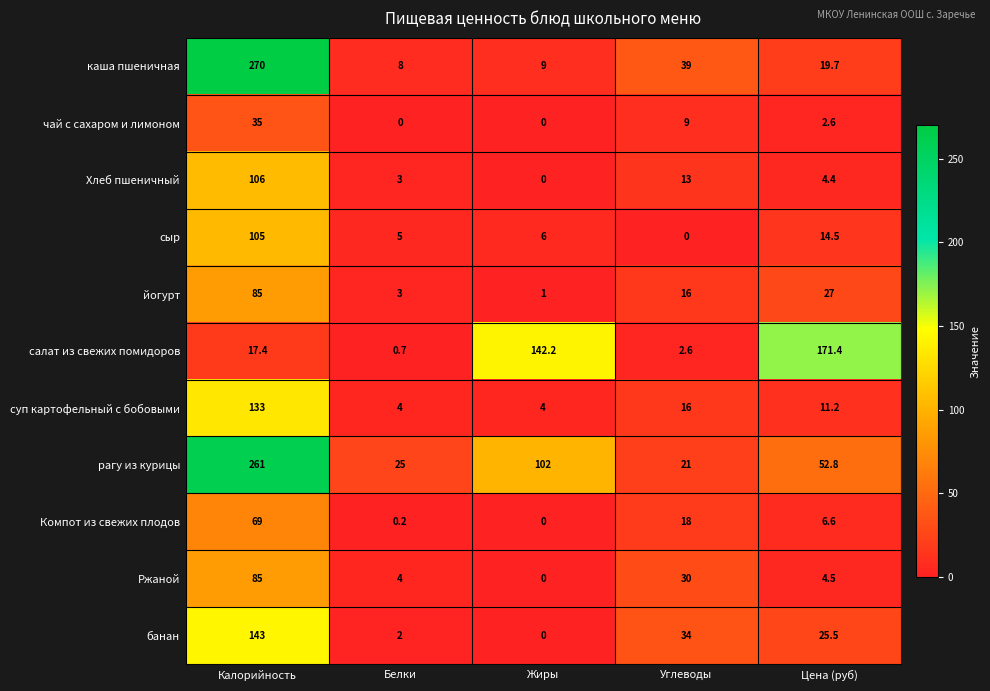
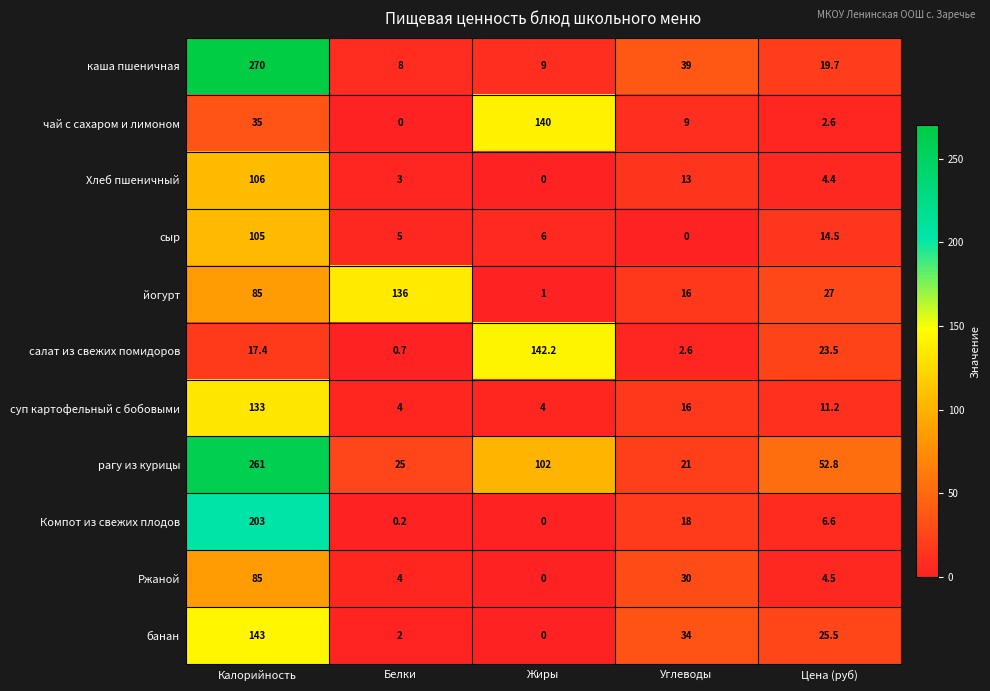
чай с сахаром и лимоном, Жиры: 0 -> 140
йогурт, Белки: 3 -> 136
салат из свежих помидоров, Цена (руб): 171.4 -> 23.5
Компот из свежих плодов, Калорийность: 69 -> 203
